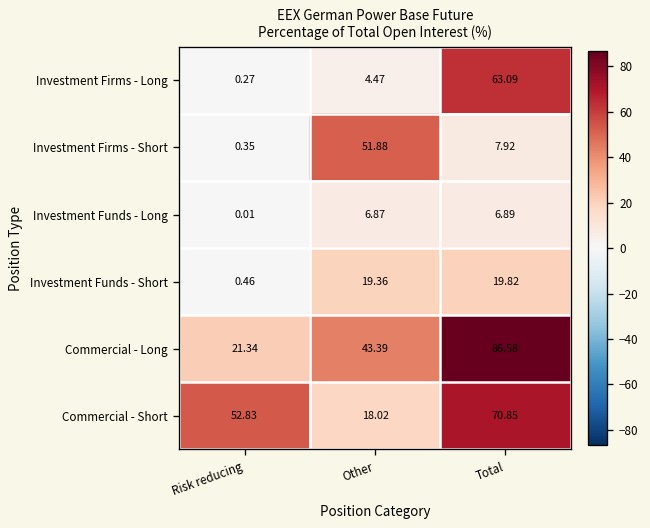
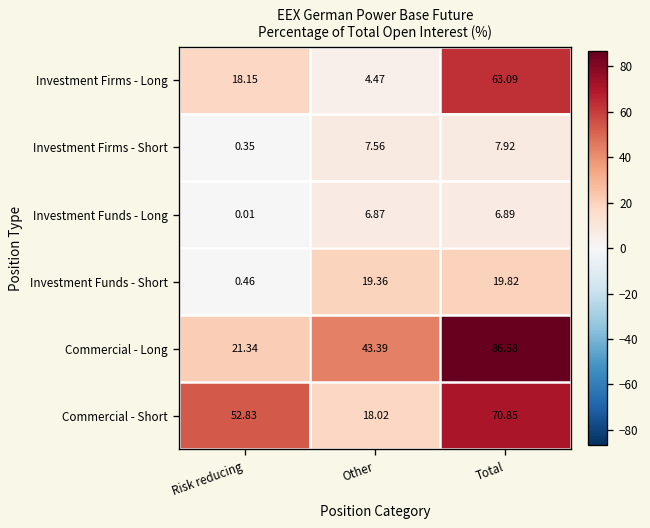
Investment Firms - Long, Risk reducing: 0.27 -> 18.15
Investment Firms - Short, Other: 51.88 -> 7.56
